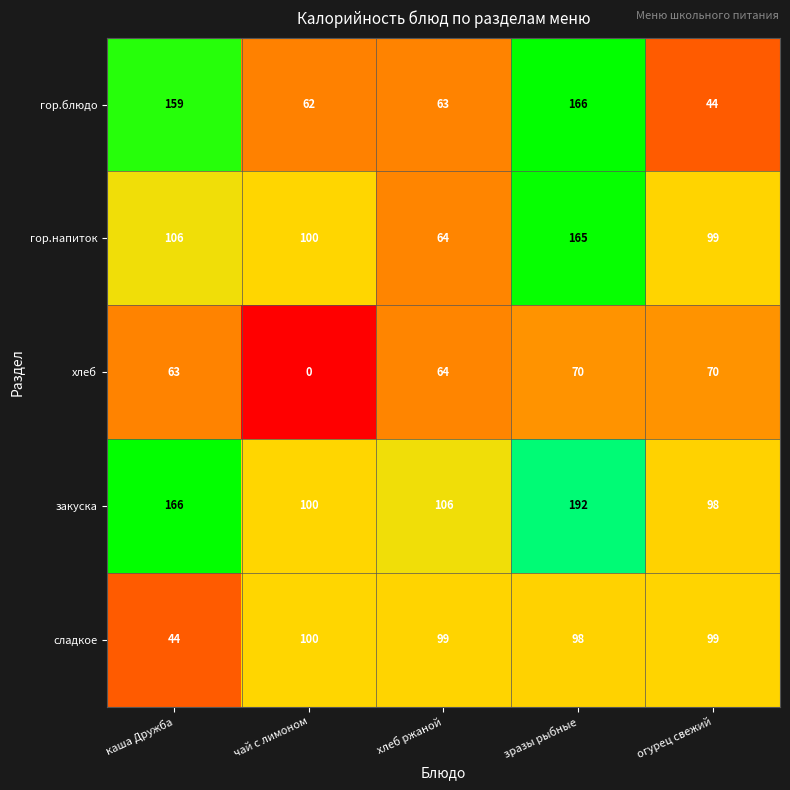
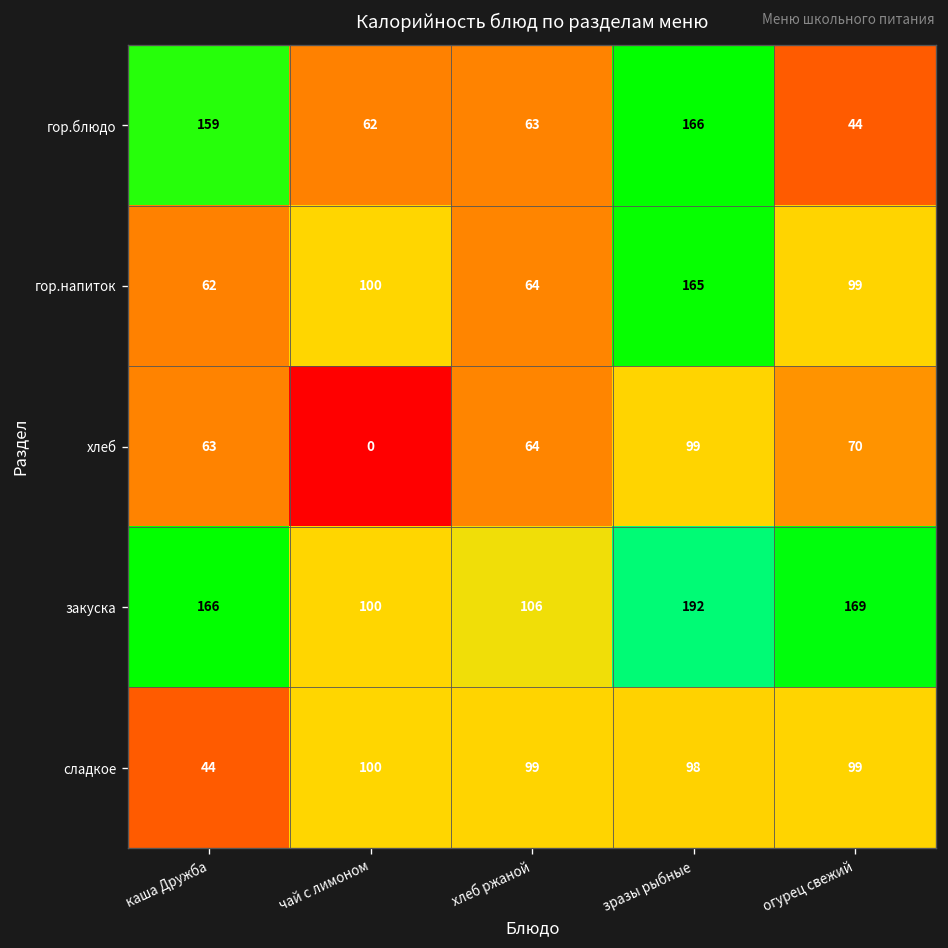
гор.напиток, каша Дружба: 106 -> 62
хлеб, зразы рыбные: 70 -> 99
закуска, огурец свежий: 98 -> 169
